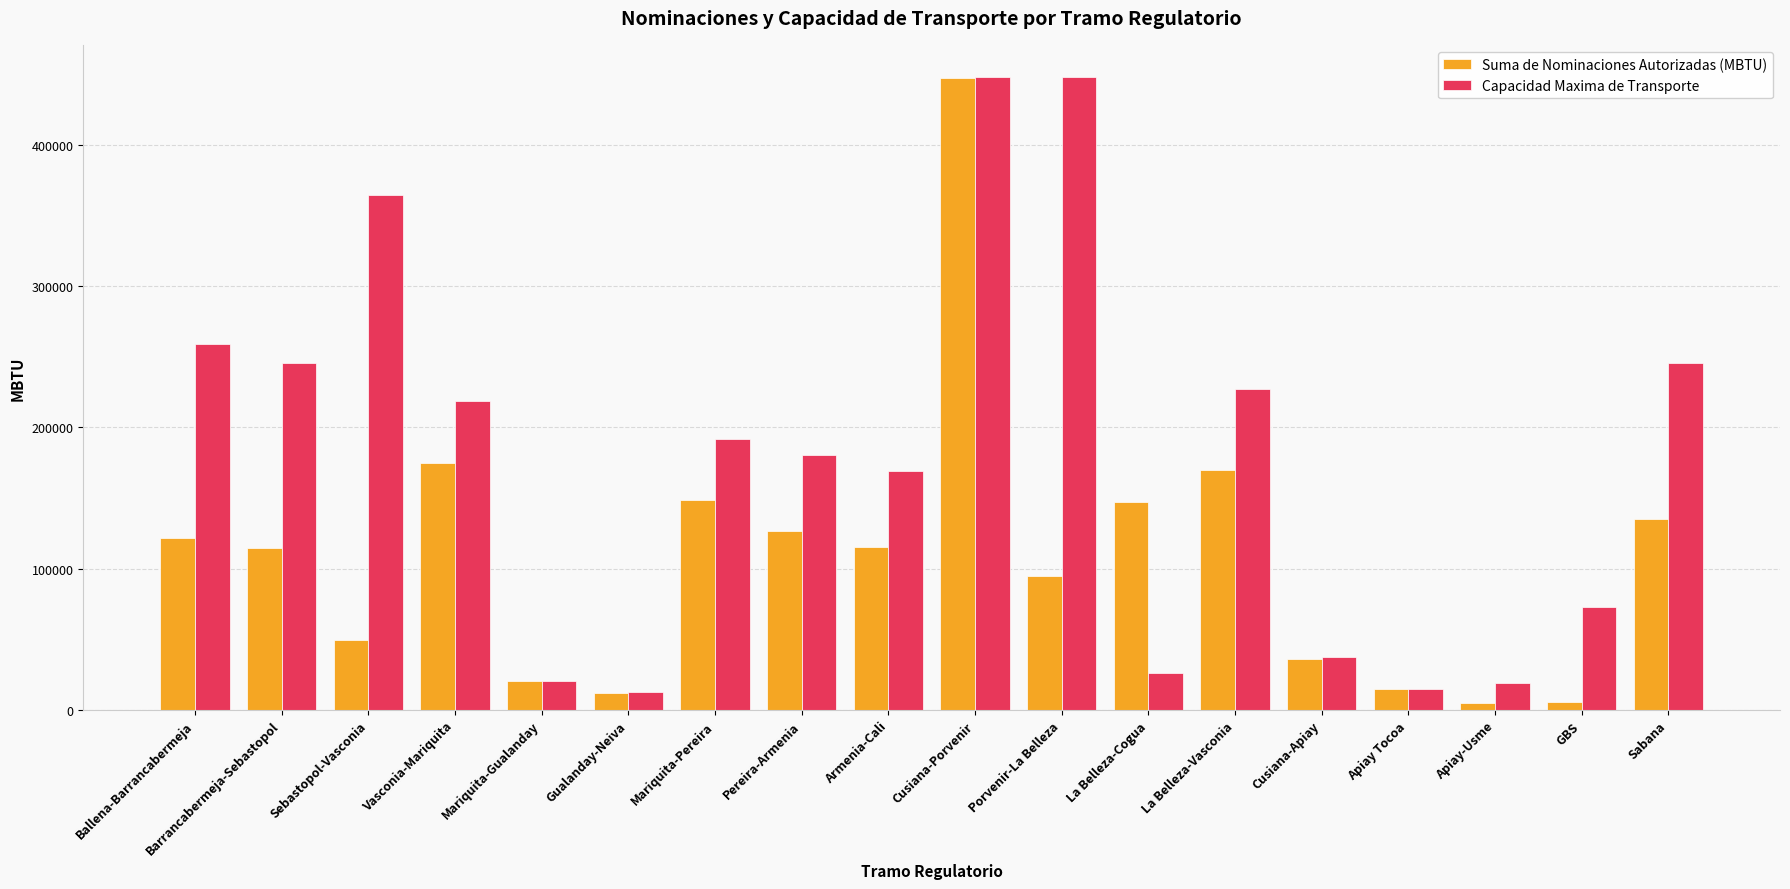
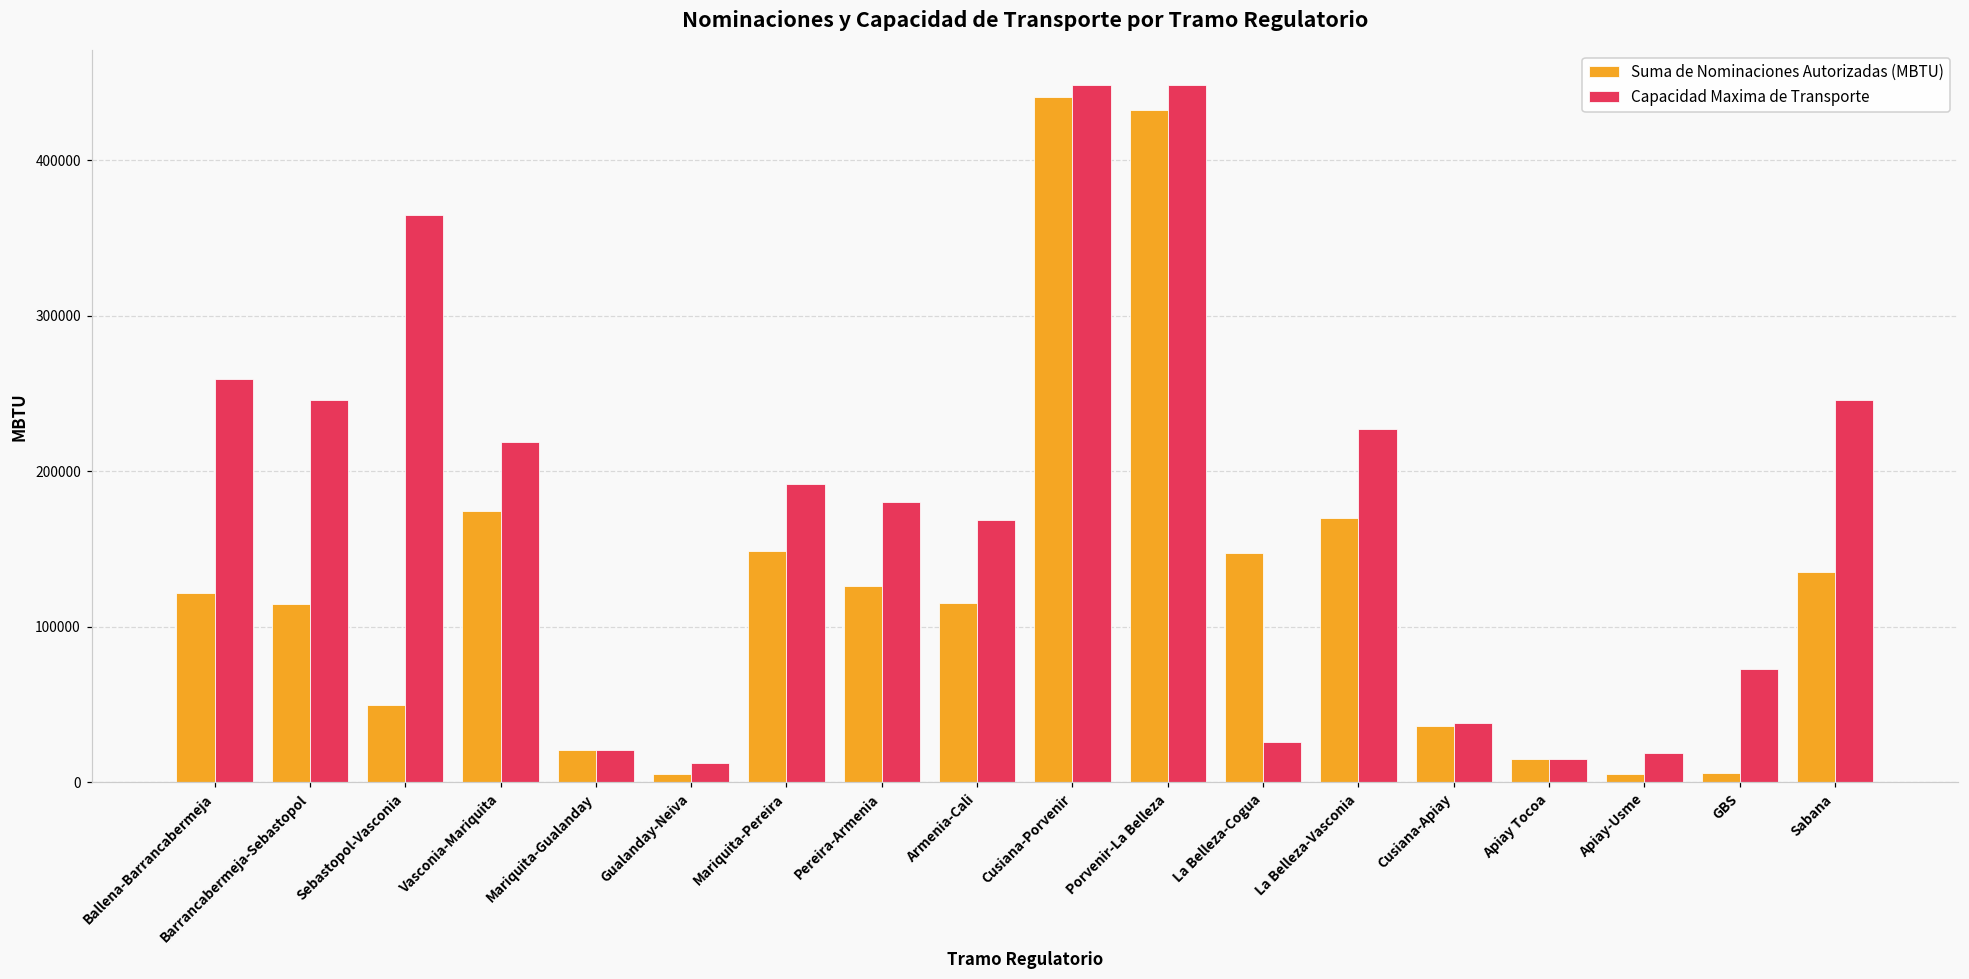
Suma de Nominaciones Autorizadas (MBTU), Gualanday-Neiva: 12000 -> 5000
Suma de Nominaciones Autorizadas (MBTU), Cusiana-Porvenir: 447000 -> 441000
Suma de Nominaciones Autorizadas (MBTU), Porvenir-La Belleza: 95000 -> 433000
